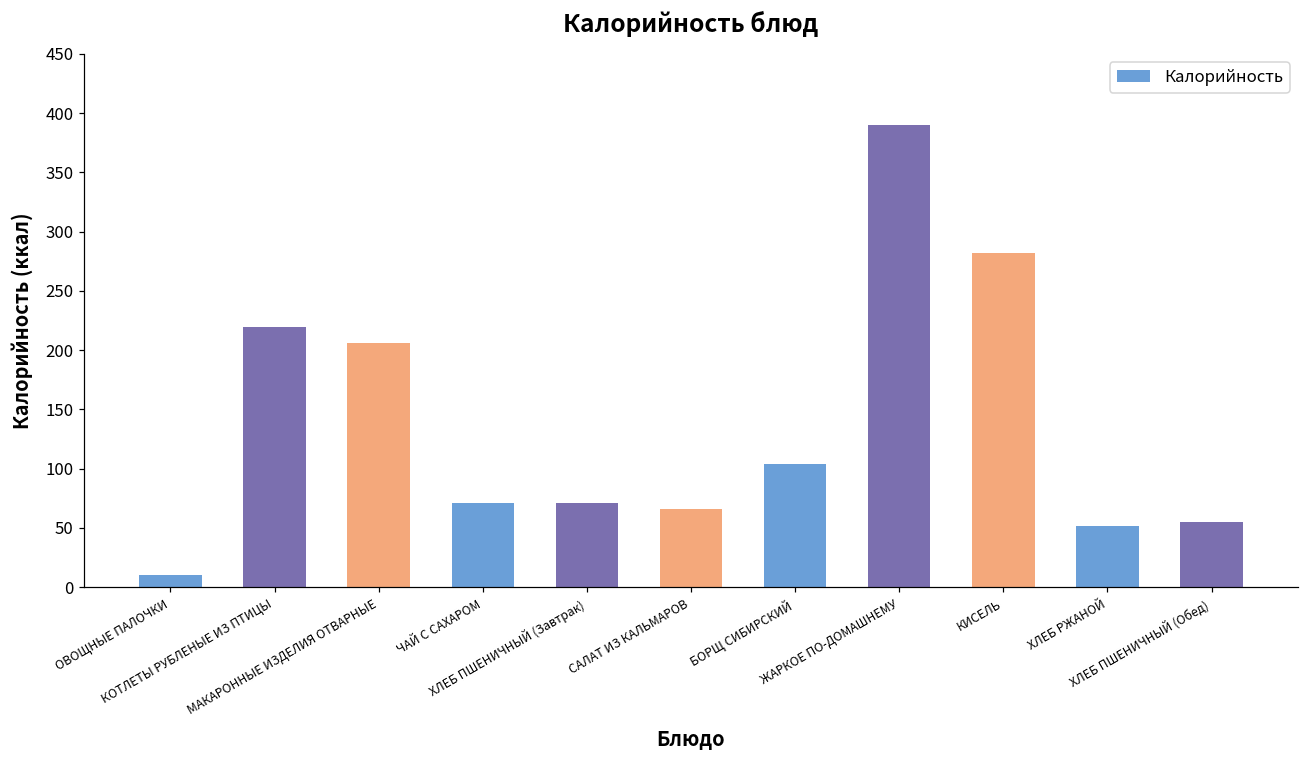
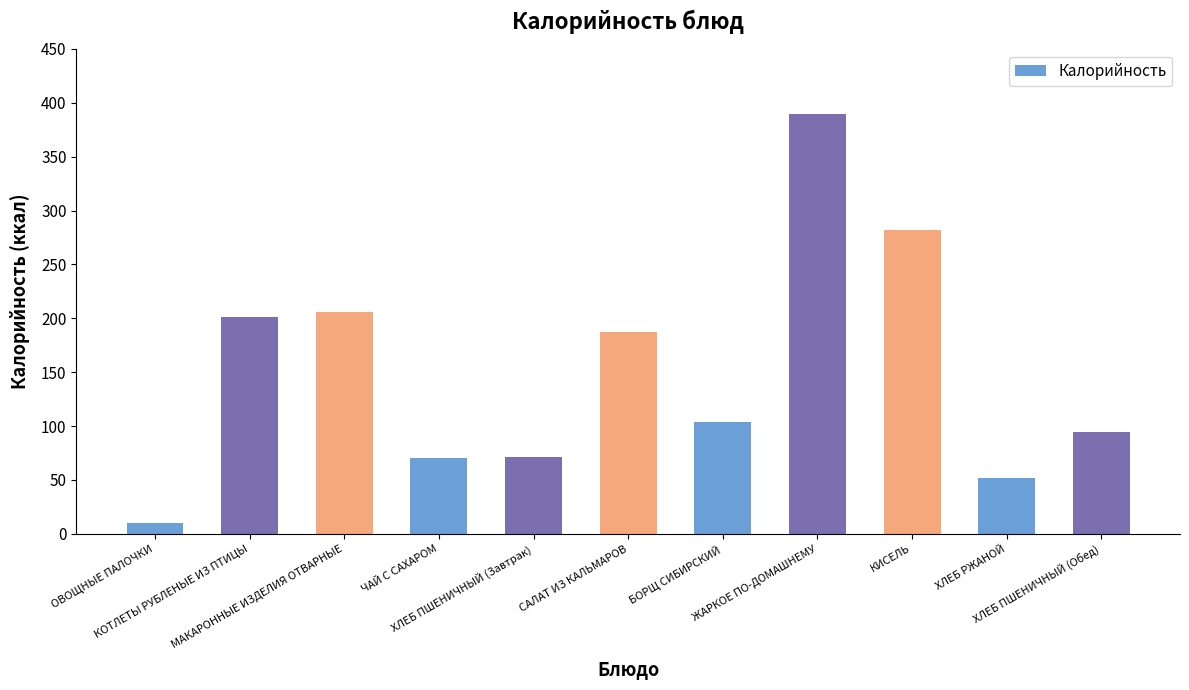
КОТЛЕТЫ РУБЛЕНЫЕ ИЗ ПТИЦЫ: 219 -> 201
САЛАТ ИЗ КАЛЬМАРОВ: 66 -> 187
ХЛЕБ ПШЕНИЧНЫЙ (Обед): 55 -> 95
